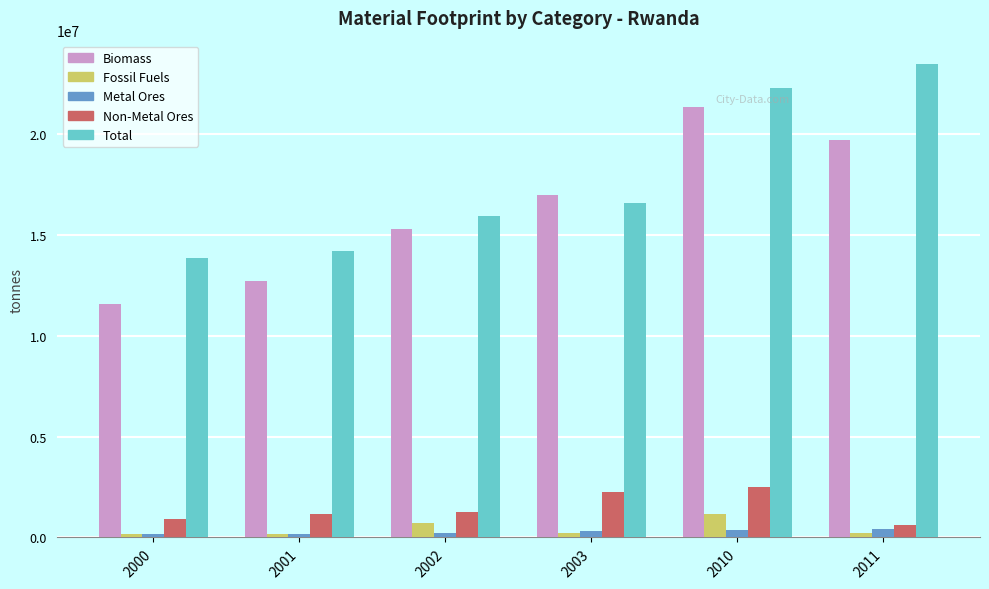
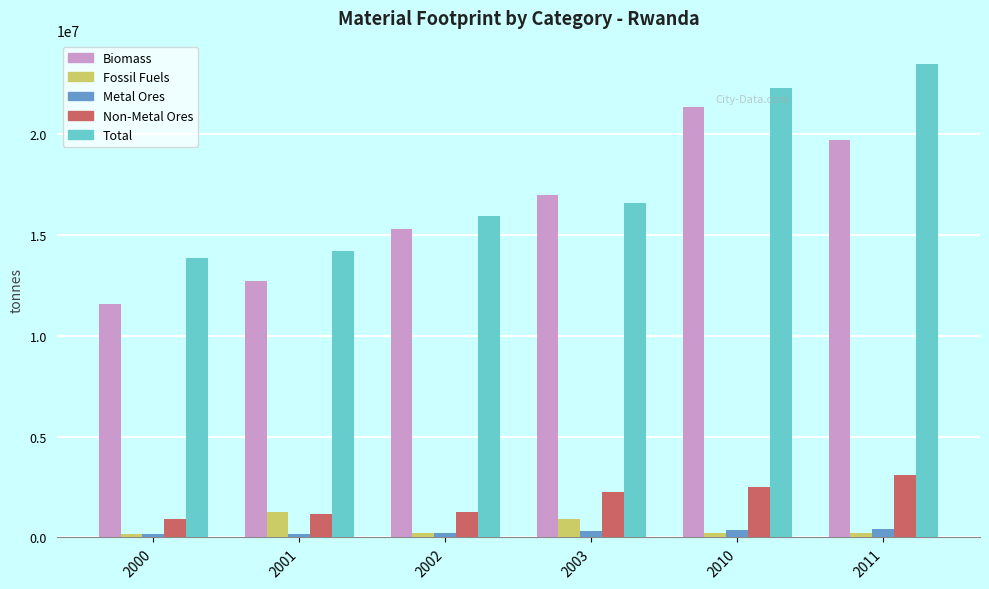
Fossil Fuels, 2001: 200000 -> 1300000
Fossil Fuels, 2002: 700000 -> 200000
Fossil Fuels, 2003: 200000 -> 900000
Fossil Fuels, 2010: 1100000 -> 200000
Non-Metal Ores, 2011: 600000 -> 3100000
